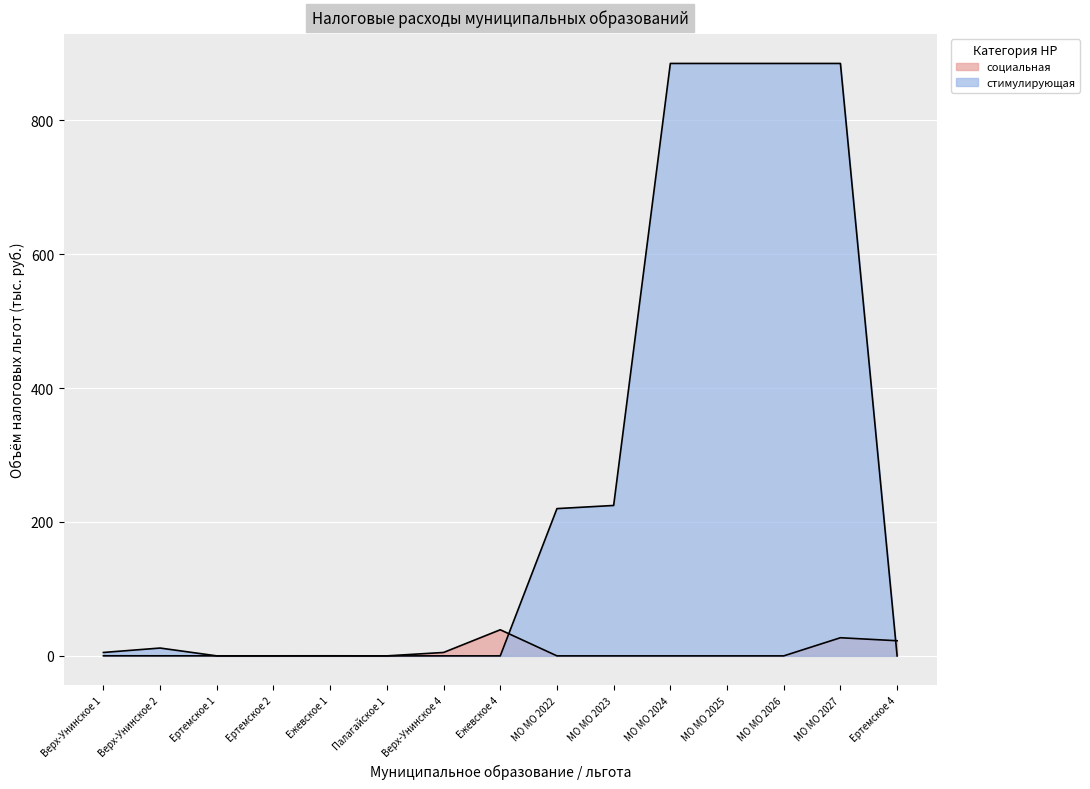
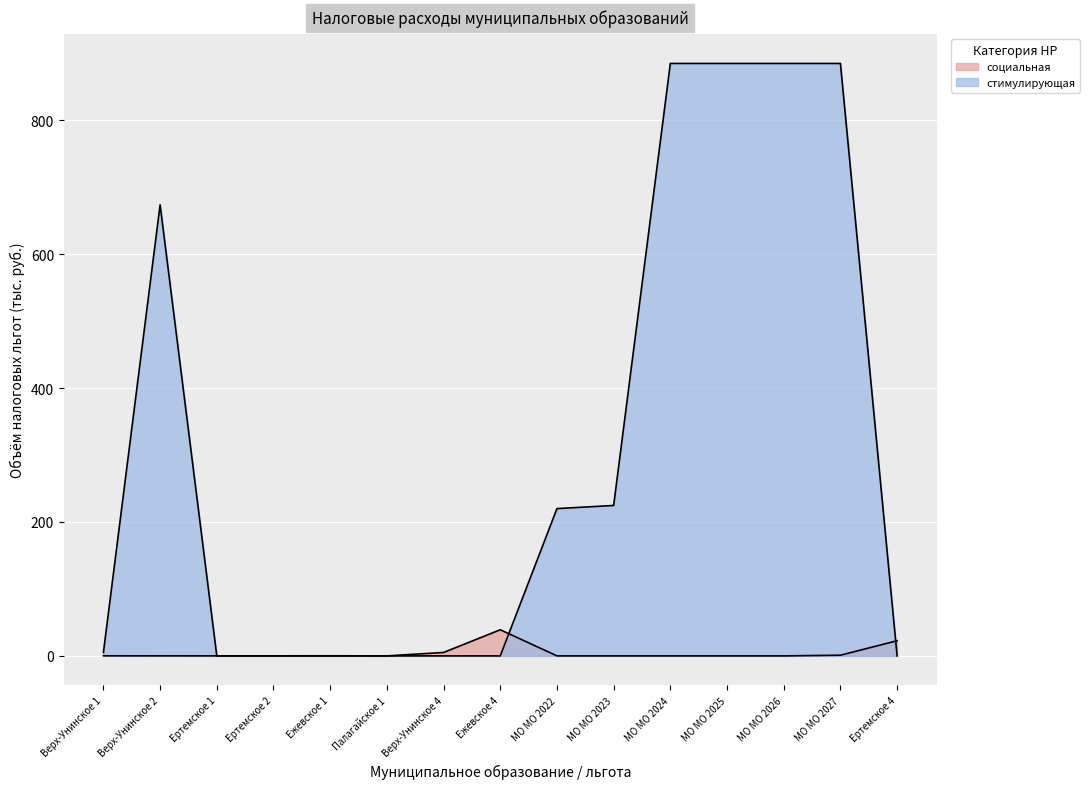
стимулирующая, Верх-Унинское 2: 10 -> 670
социальная, МО МО 2027: 30 -> 0
